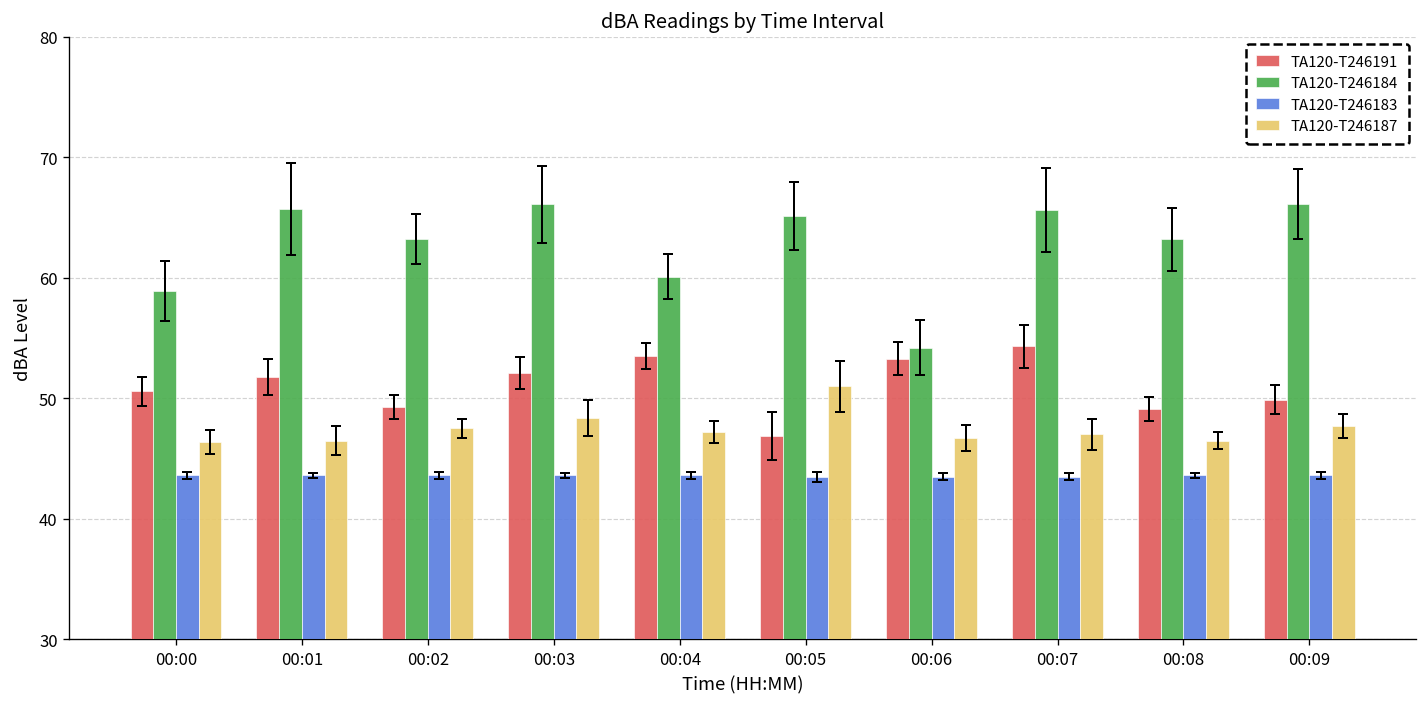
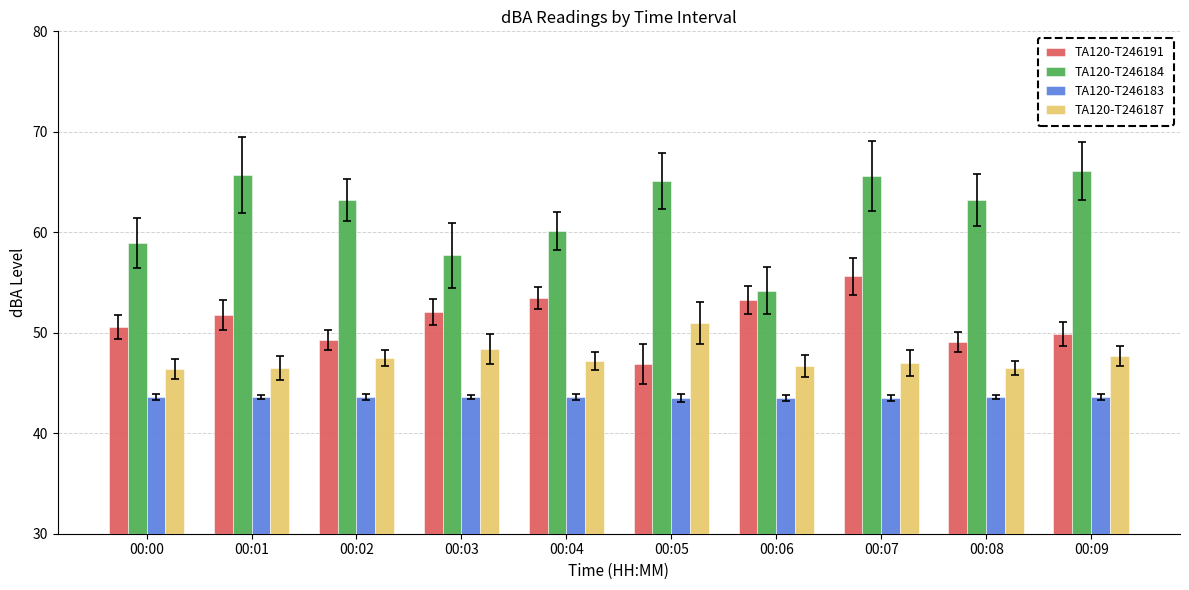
TA120-T246184, 00:03: 66.1 -> 57.7
TA120-T246191, 00:07: 54.3 -> 55.6
